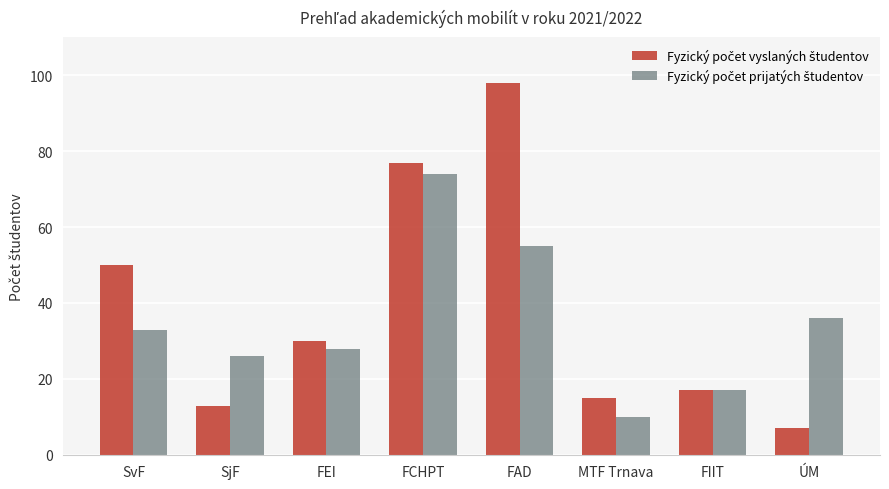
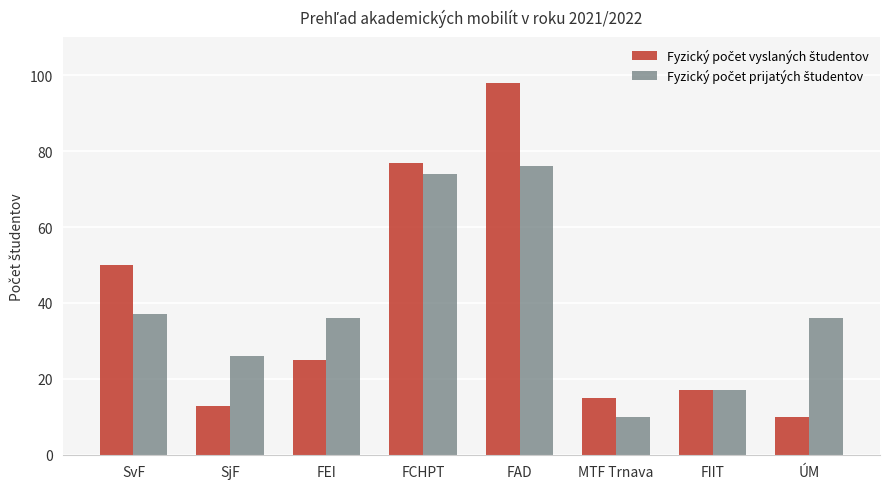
Fyzický počet prijatých študentov, SvF: 33 -> 37
Fyzický počet vyslaných študentov, FEI: 30 -> 25
Fyzický počet prijatých študentov, FEI: 28 -> 36
Fyzický počet prijatých študentov, FAD: 55 -> 76
Fyzický počet vyslaných študentov, ÚM: 7 -> 10
